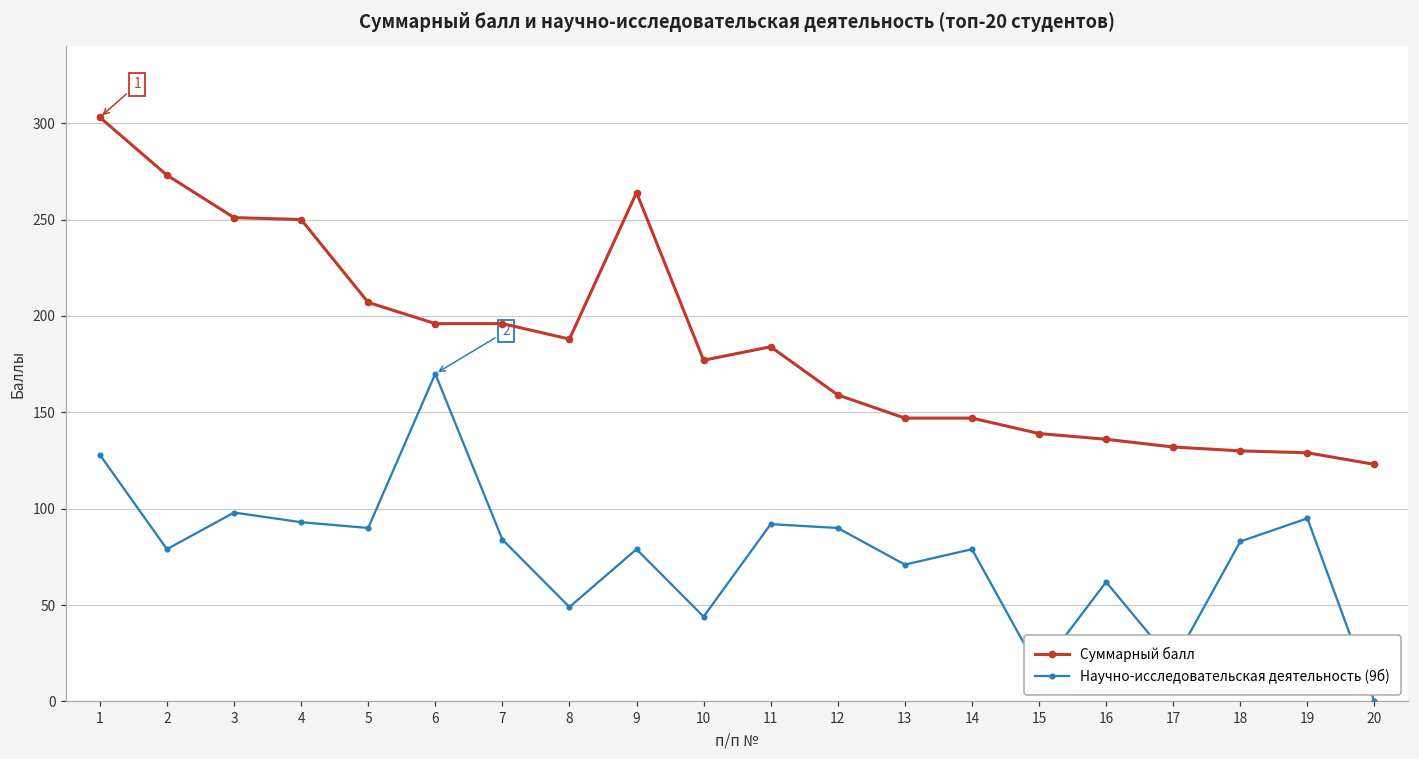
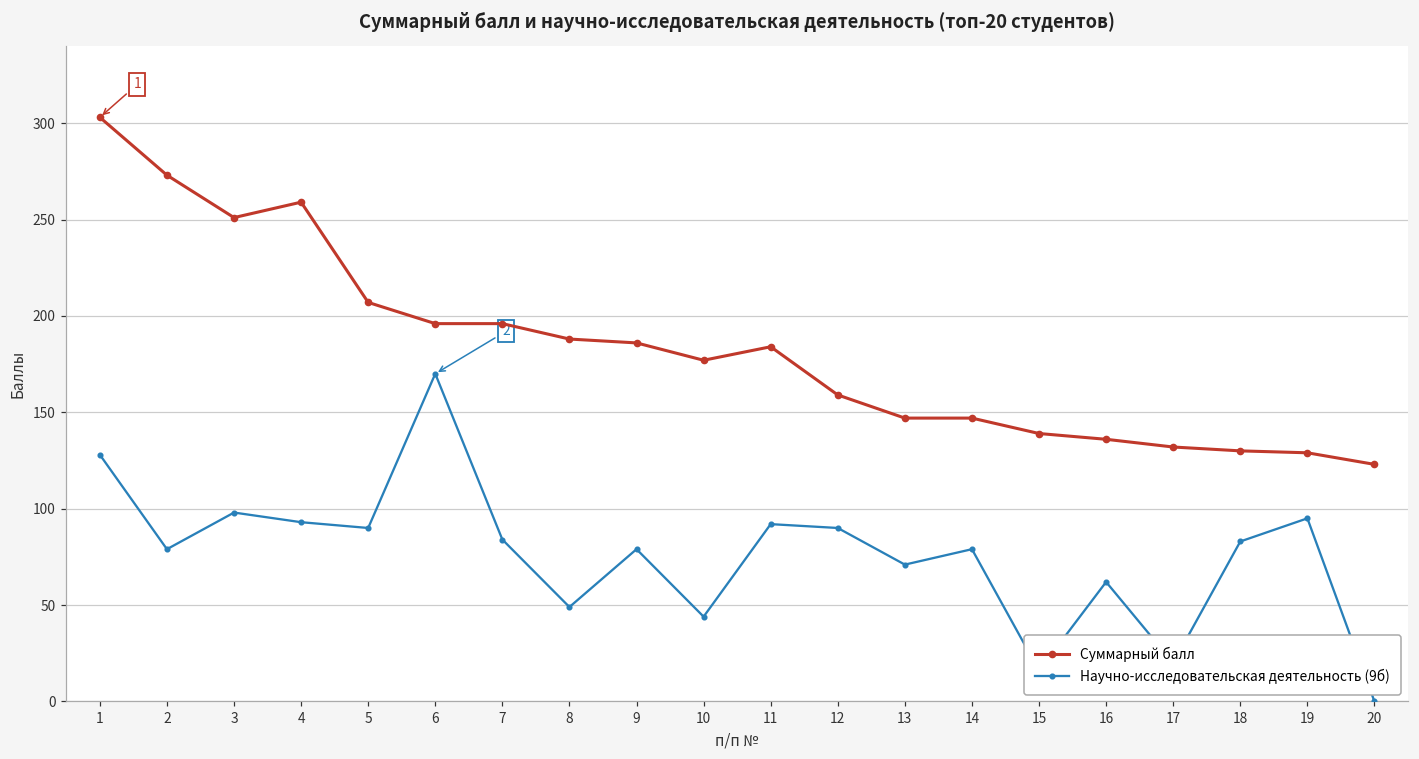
Суммарный балл, 4: 250 -> 259
Суммарный балл, 9: 264 -> 186
